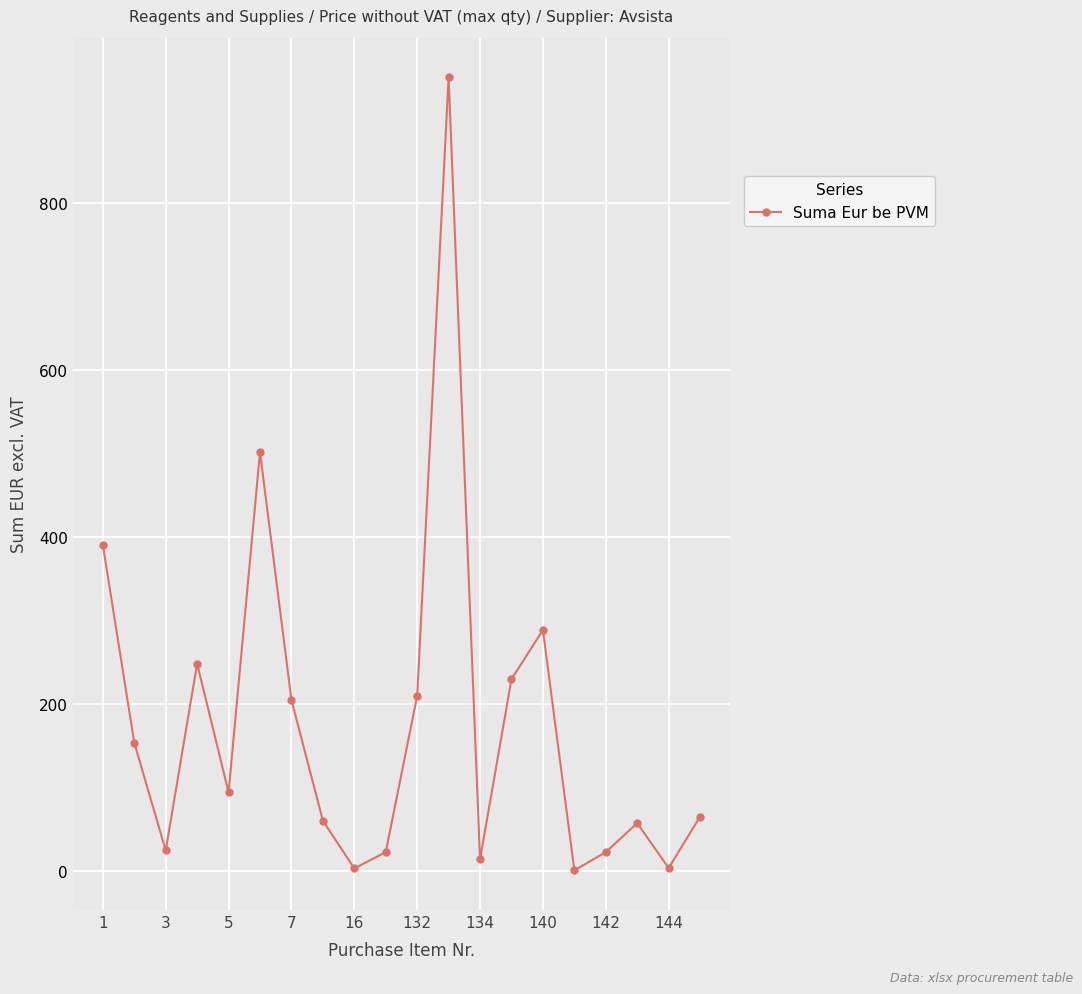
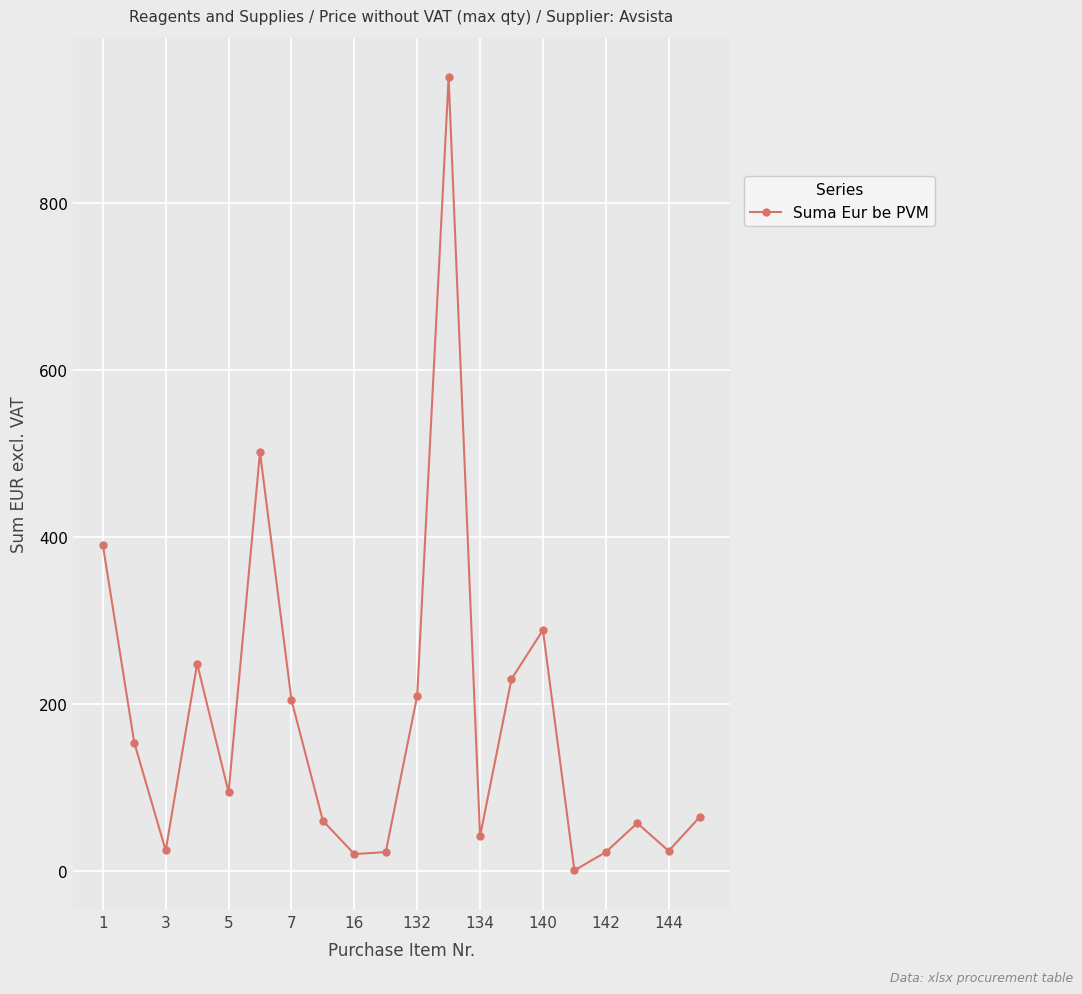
16: 0 -> 20
134: 10 -> 40
144: 0 -> 20
